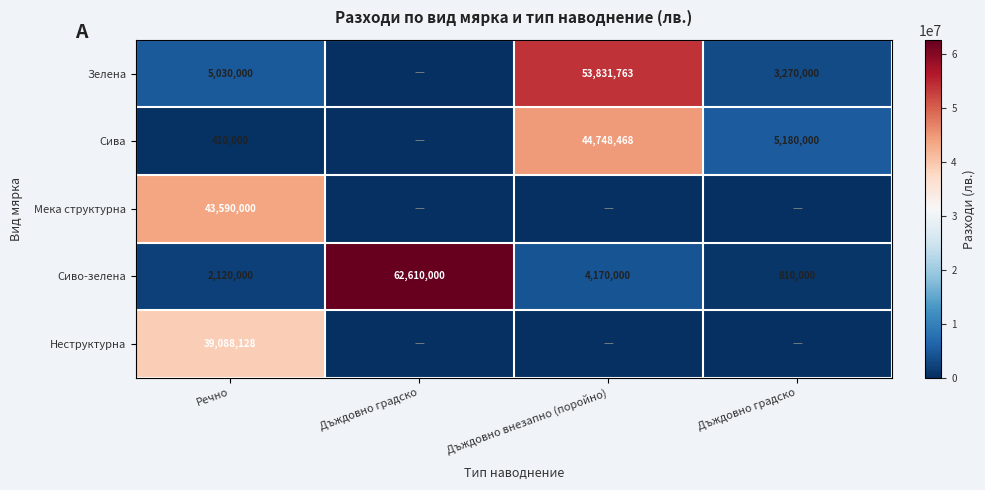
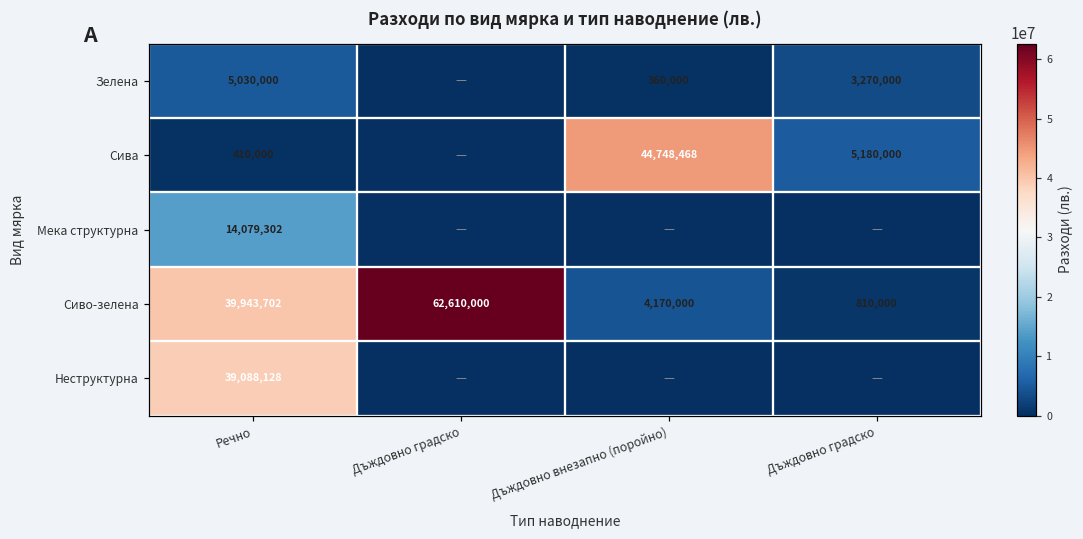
Зелена, Дъждовно внезапно (поройно): 53,831,763 -> 360,000
Мека структурна, Речно: 43,590,000 -> 14,079,302
Сиво-зелена, Речно: 2,120,000 -> 39,943,702
